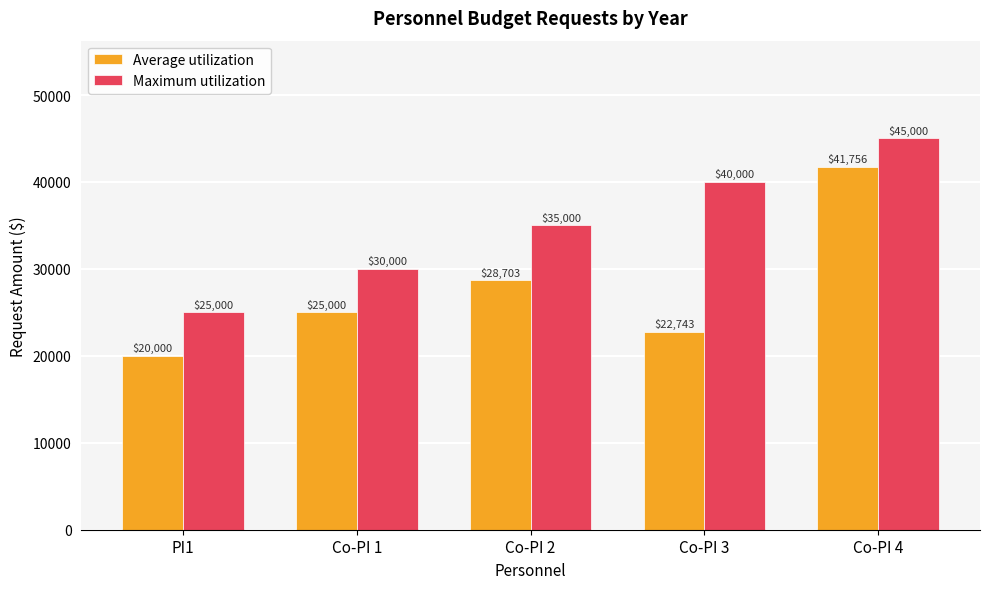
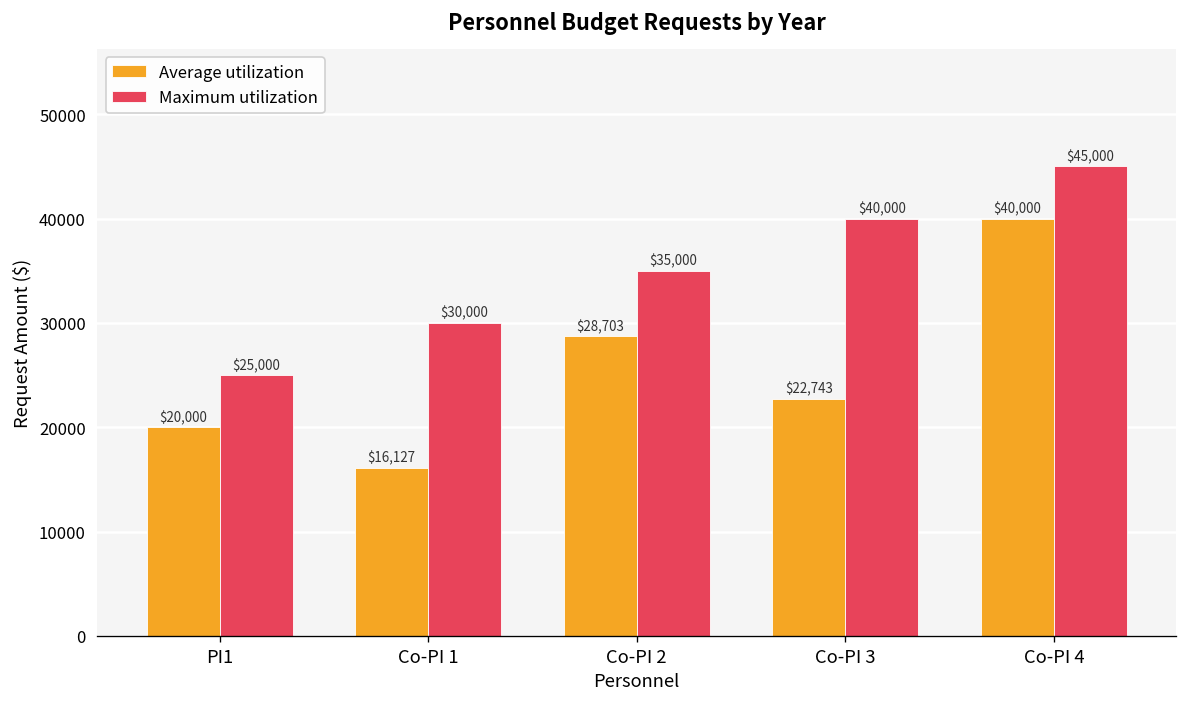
Average utilization, Co-PI 1: $25,000 -> $16,127
Average utilization, Co-PI 4: $41,756 -> $40,000
